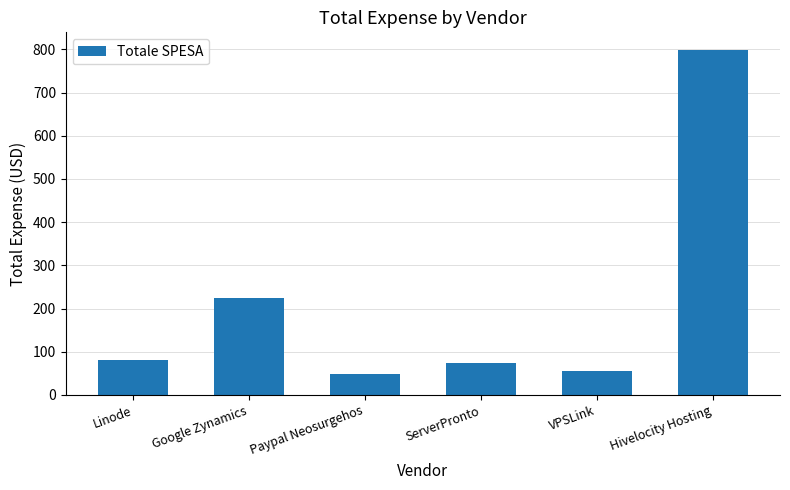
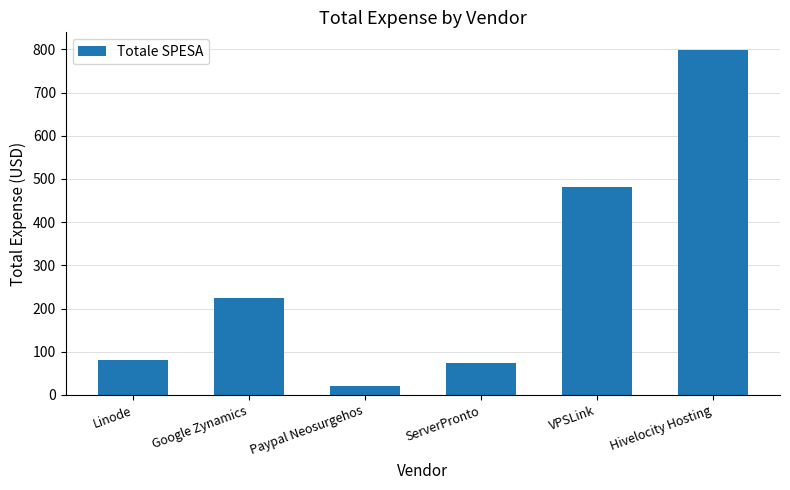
Paypal Neosurgehos: 50 -> 20
VPSLink: 60 -> 480
